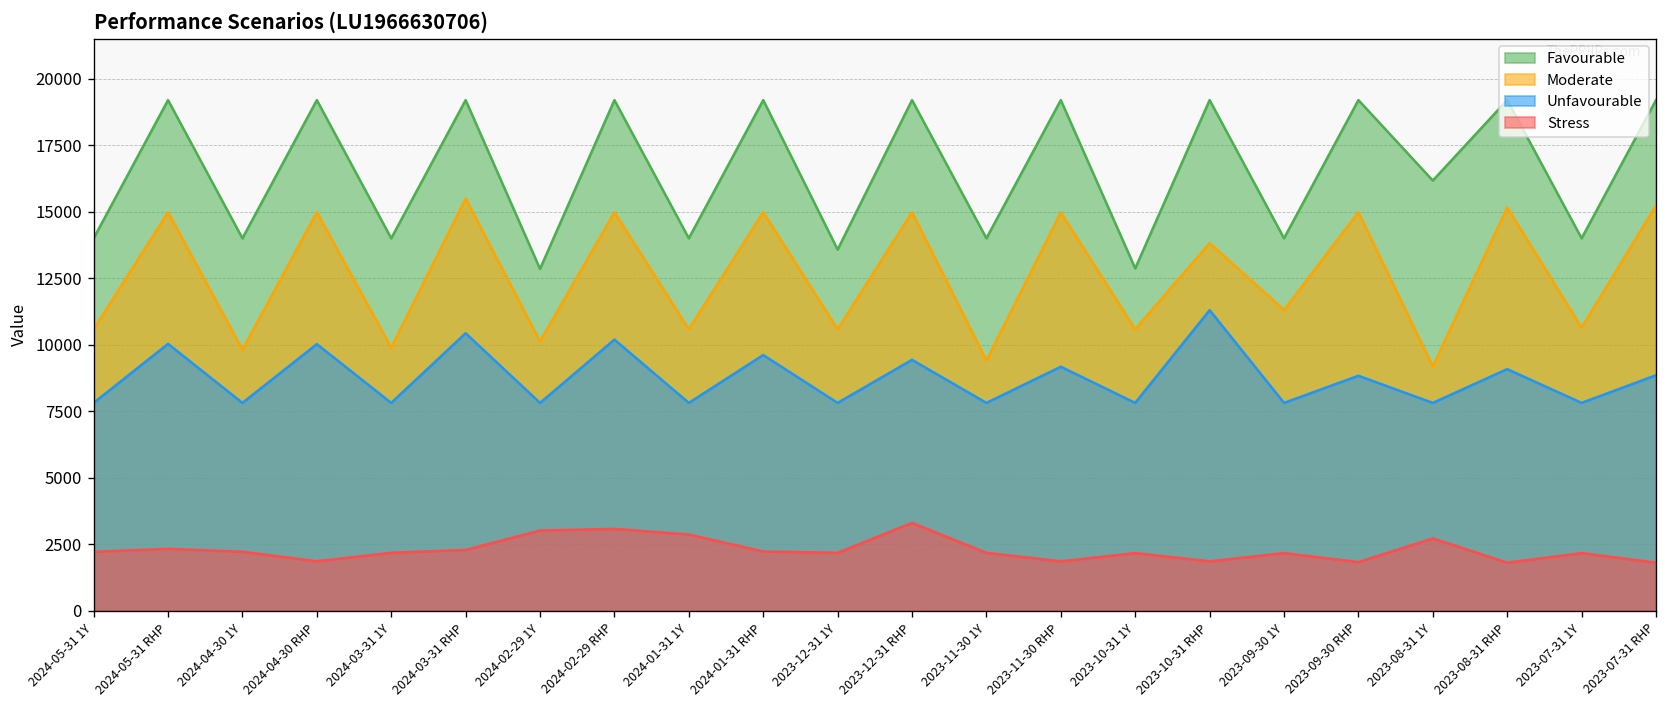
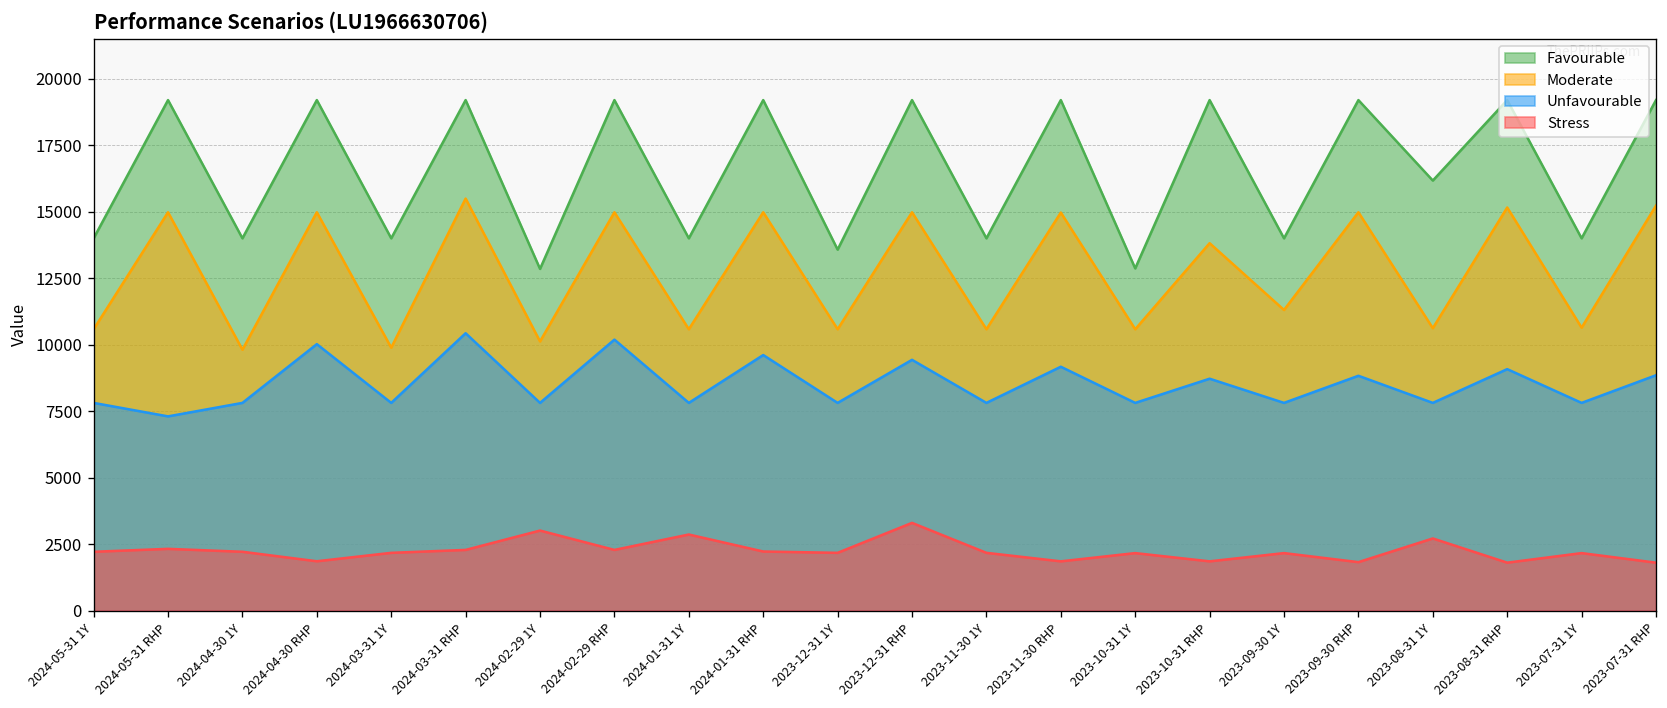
Unfavourable, 2024-05-31 RHP: 10000 -> 7300
Stress, 2024-02-29 RHP: 3100 -> 2300
Moderate, 2023-11-30 1Y: 9400 -> 10600
Unfavourable, 2023-10-31 RHP: 11300 -> 8700
Moderate, 2023-08-31 1Y: 9200 -> 10600
